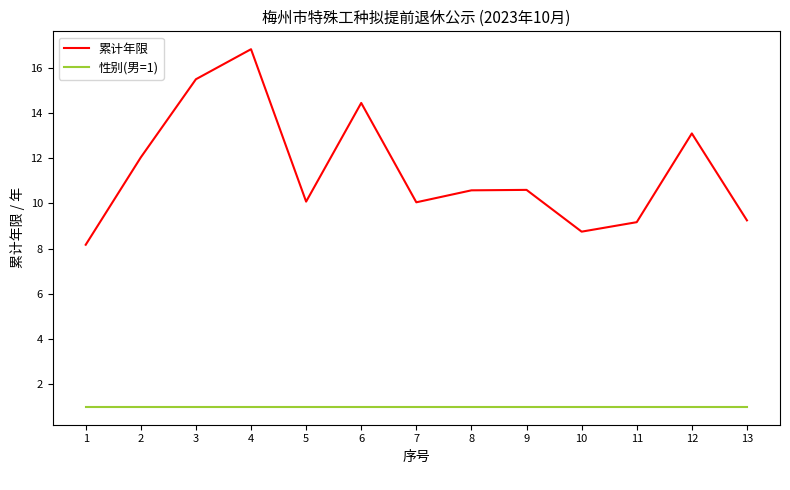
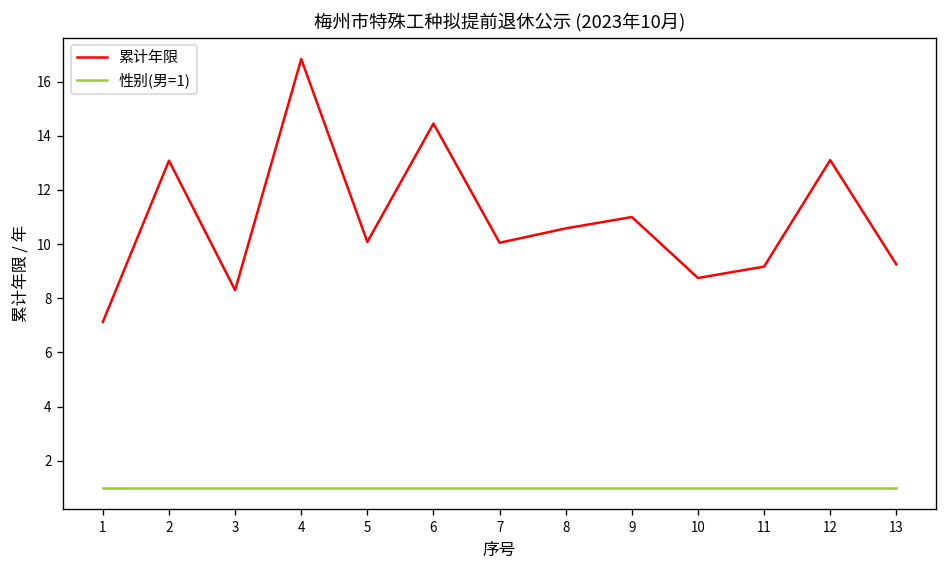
累计年限, 1: 8.2 -> 7.1
累计年限, 2: 12.0 -> 13.1
累计年限, 3: 15.5 -> 8.3
累计年限, 9: 10.6 -> 11.0
